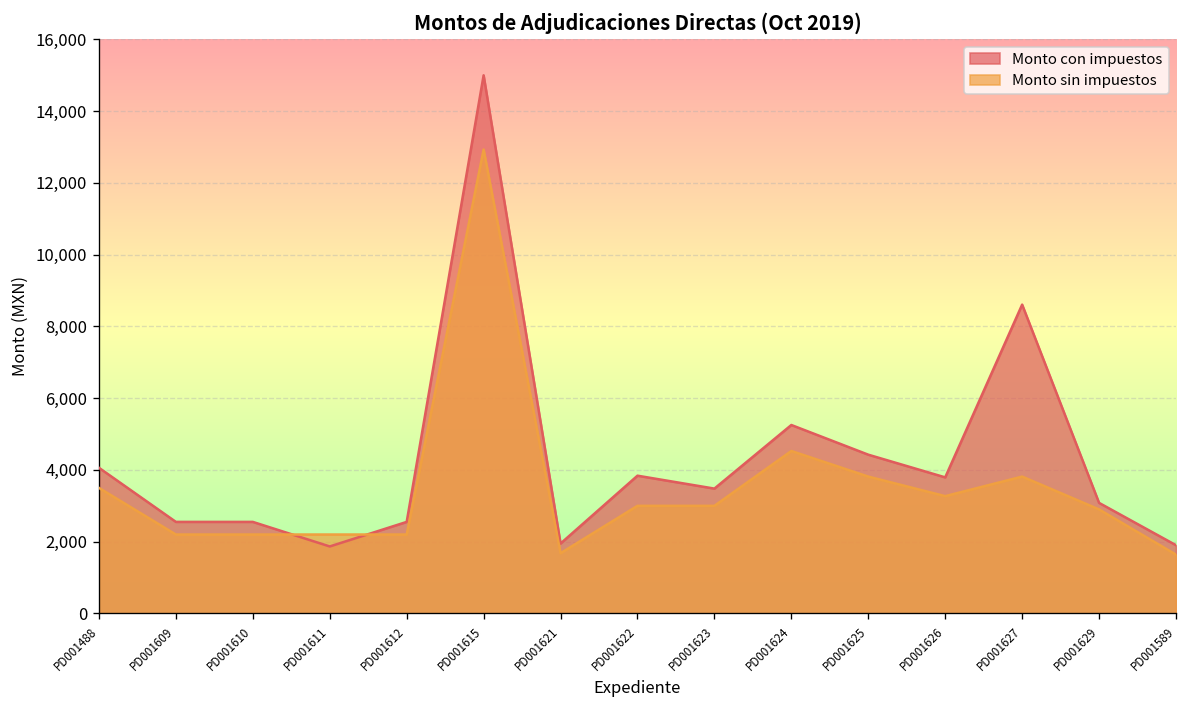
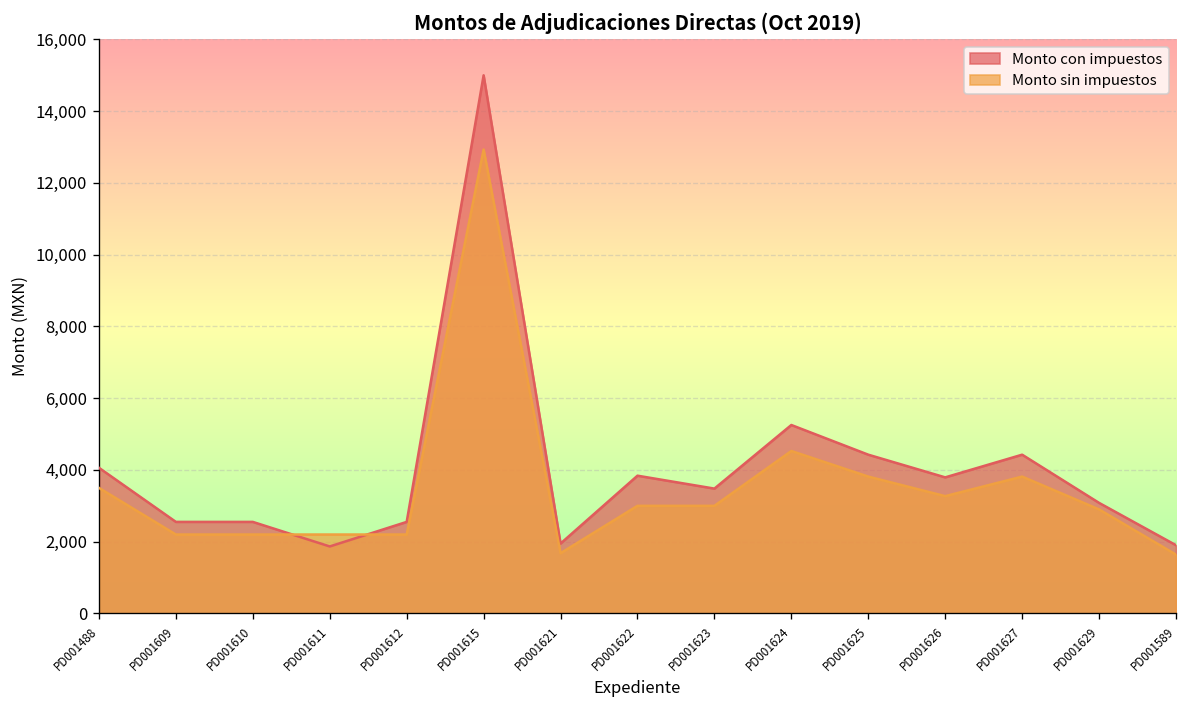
Monto con impuestos, PD001627: 8,600 -> 4,400
